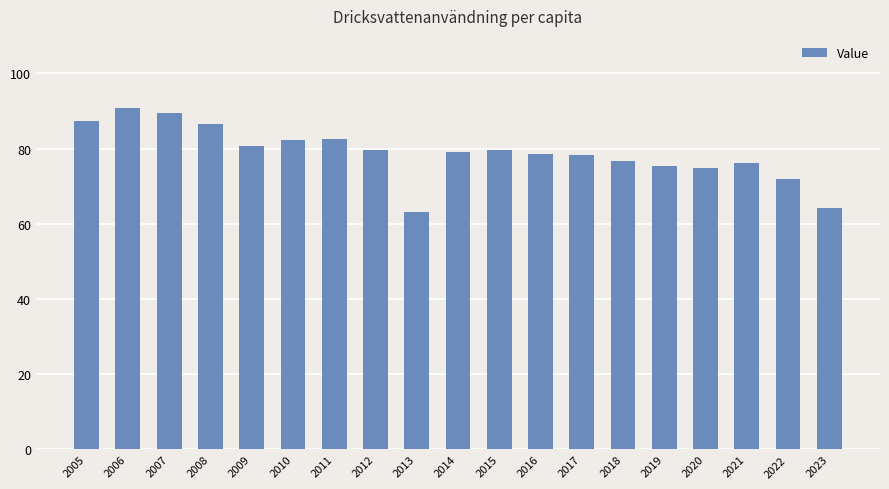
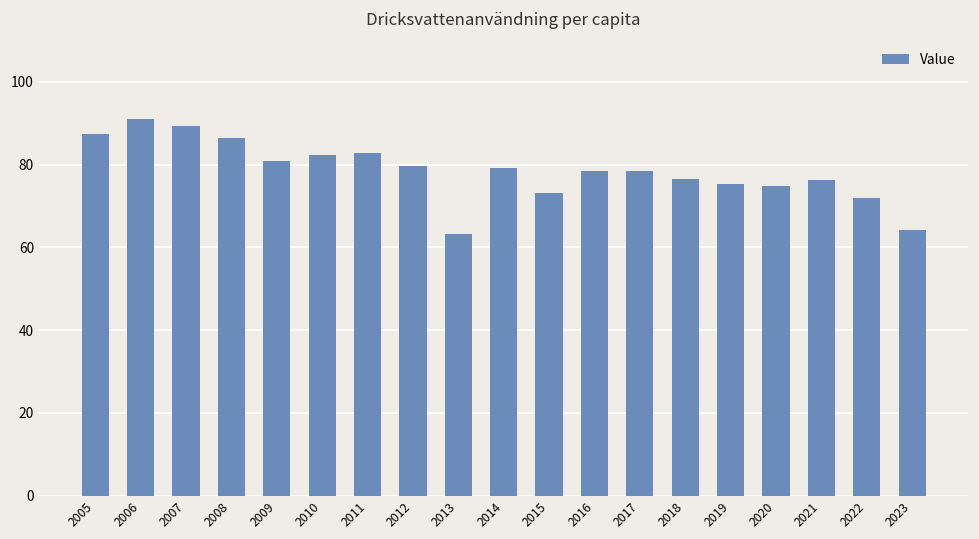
2015: 80 -> 73
